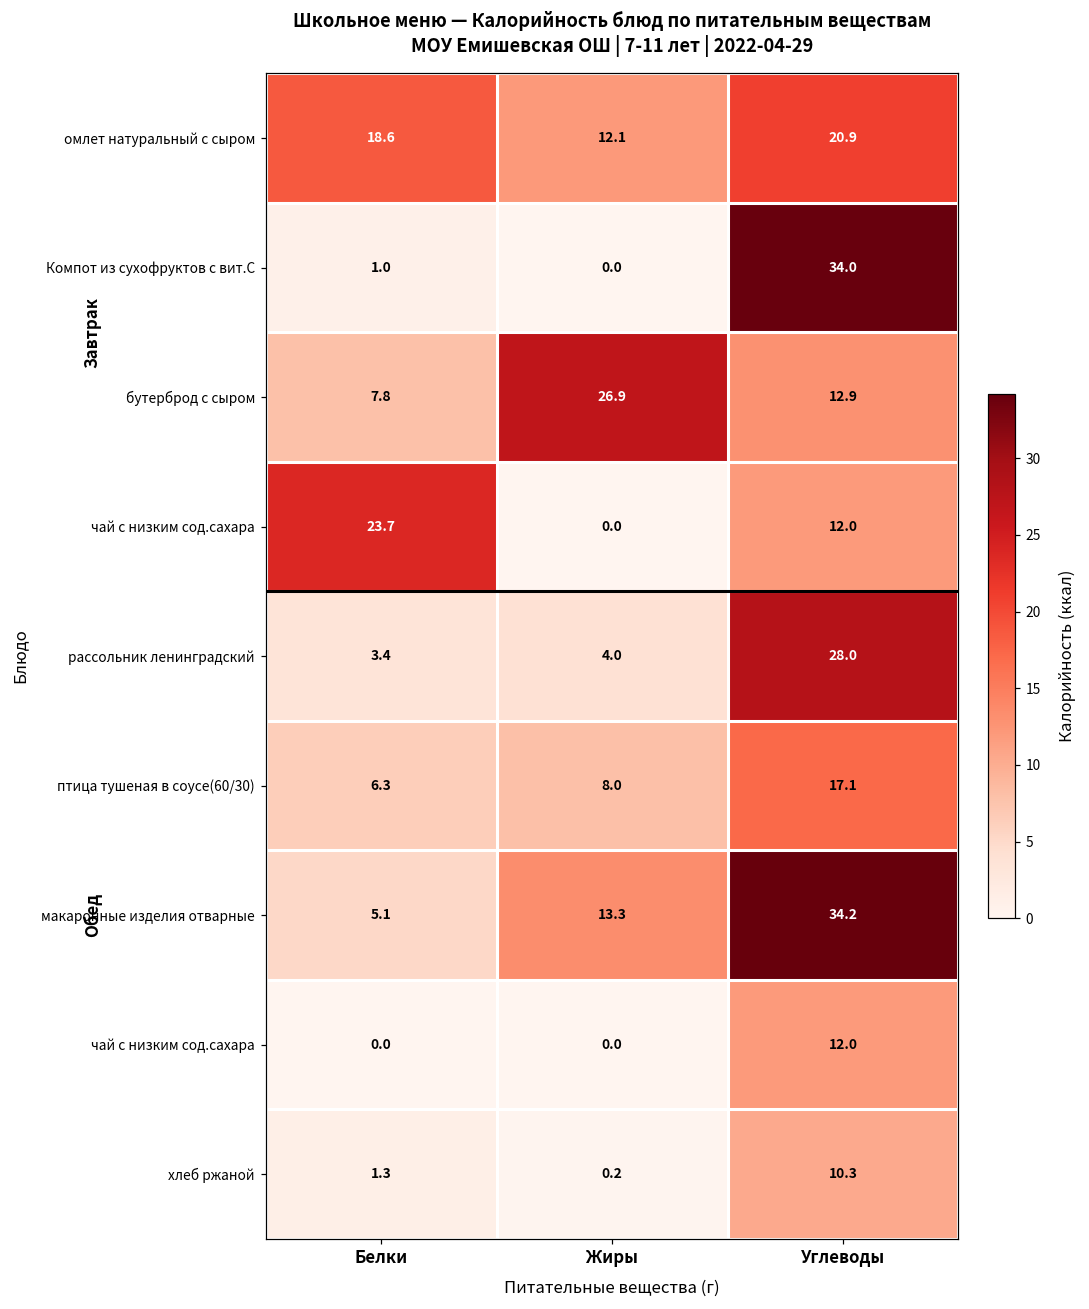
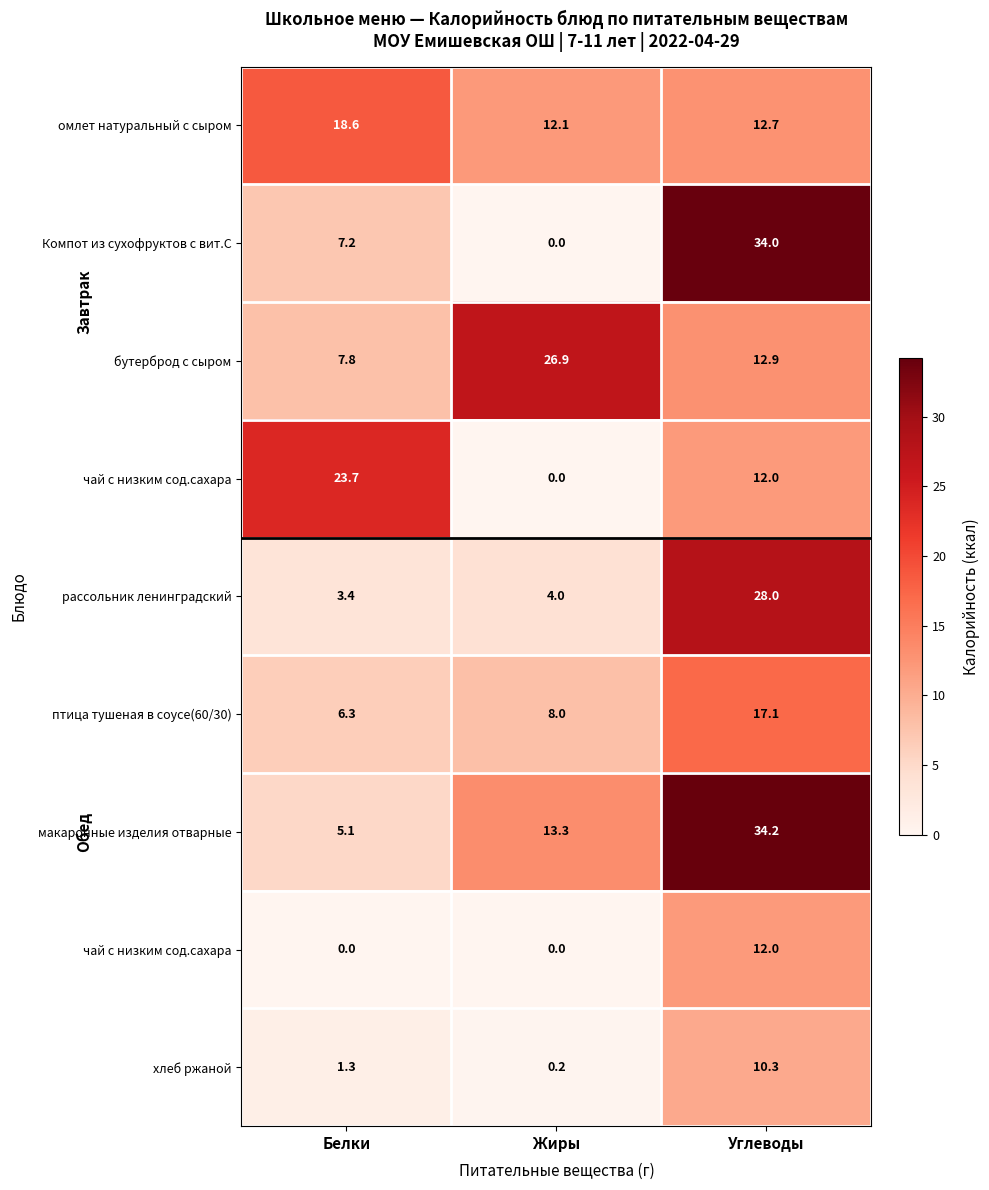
омлет натуральный с сыром, Углеводы: 20.9 -> 12.7
Компот из сухофруктов с вит.С, Белки: 1.0 -> 7.2
